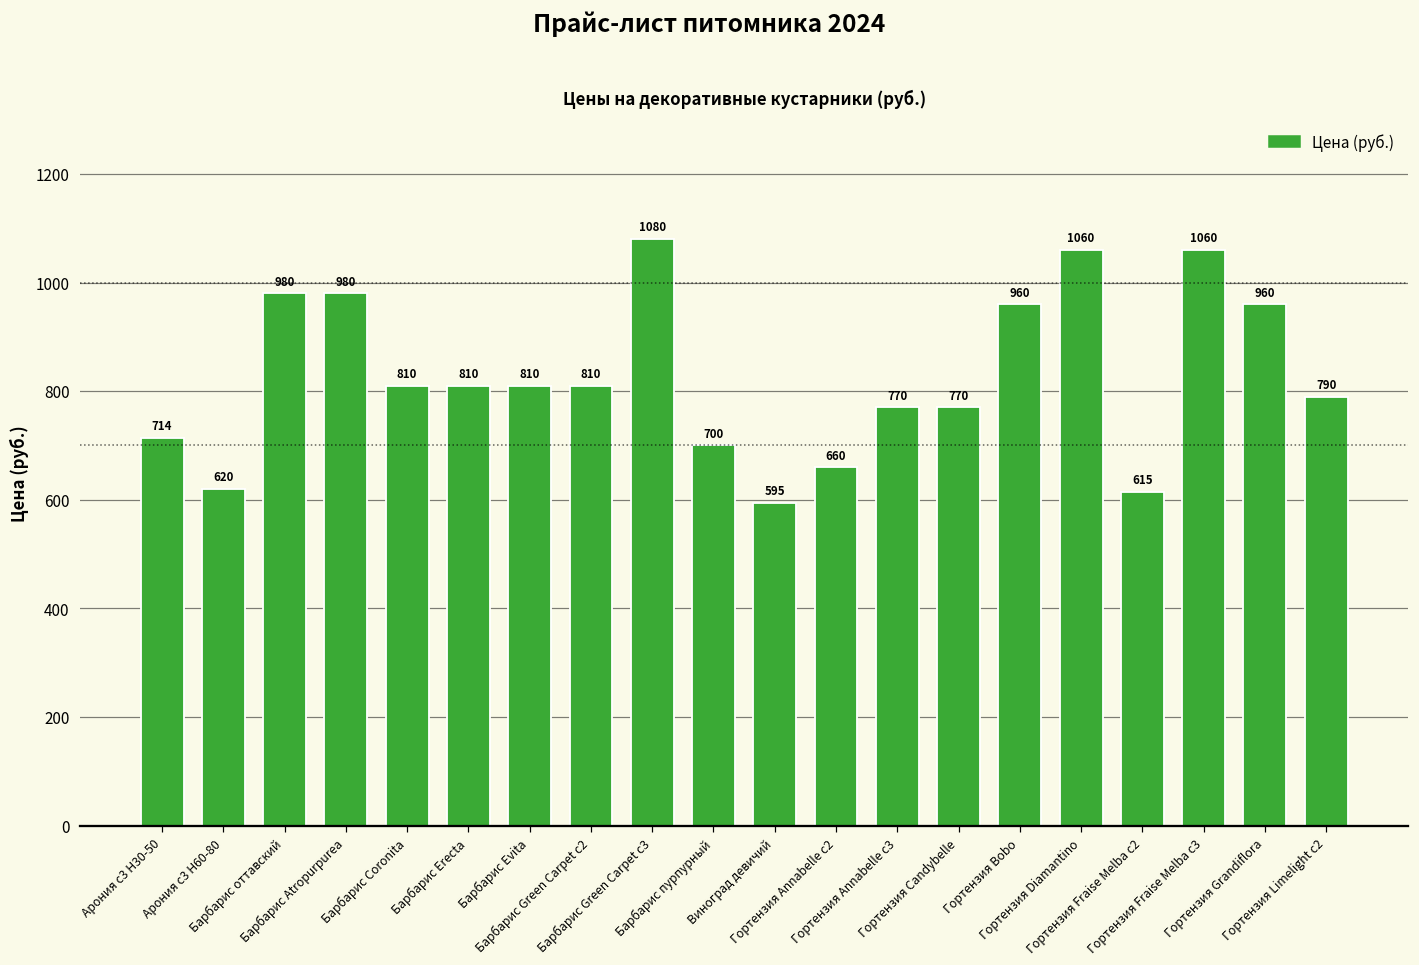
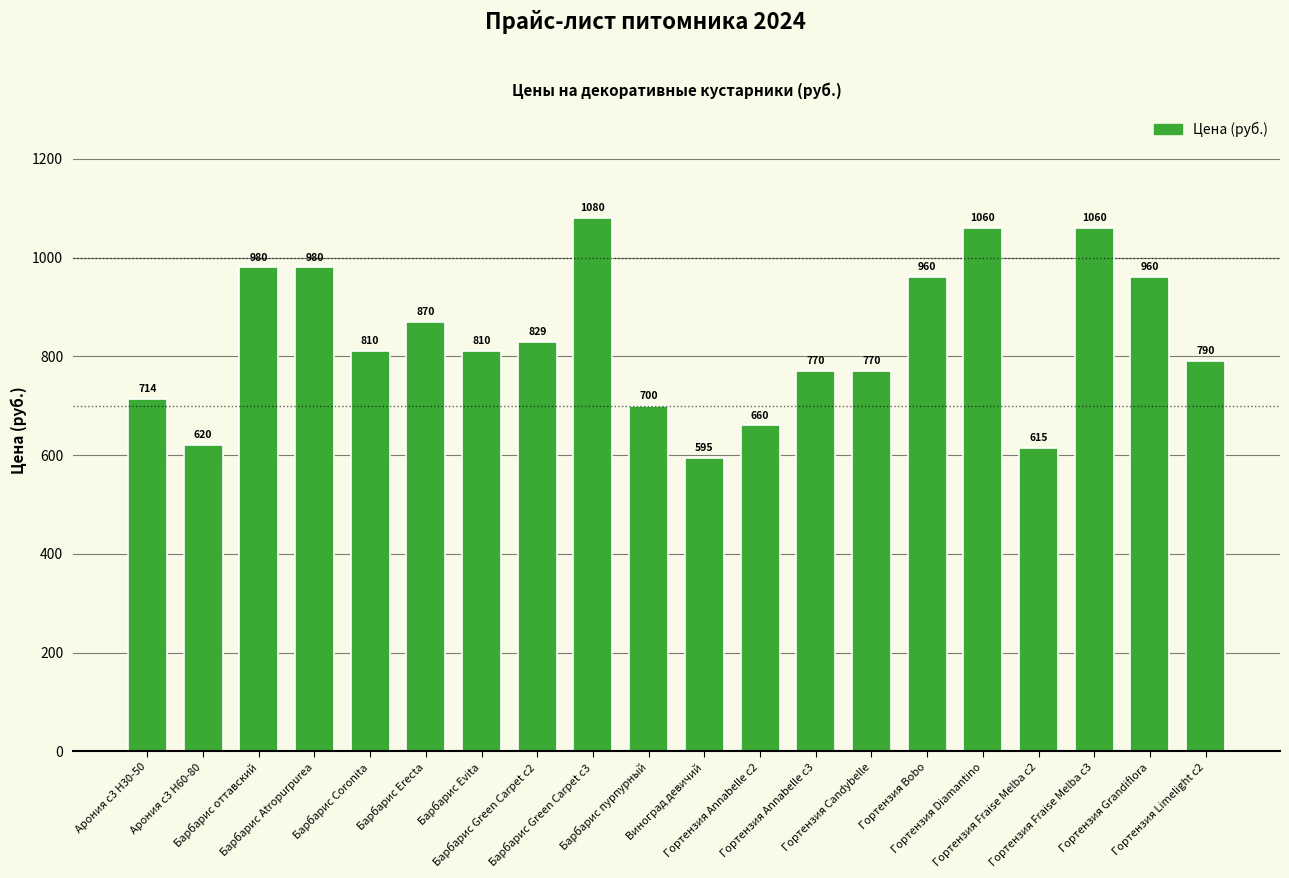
Барбарис Erecta: 810 -> 870
Барбарис Green Carpet c2: 810 -> 829
